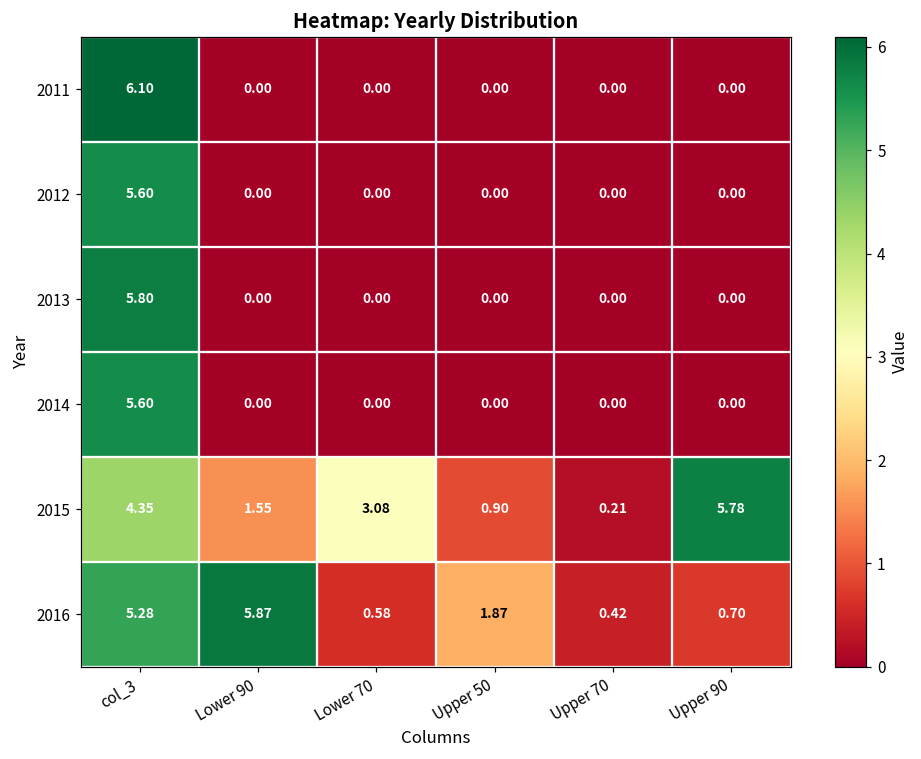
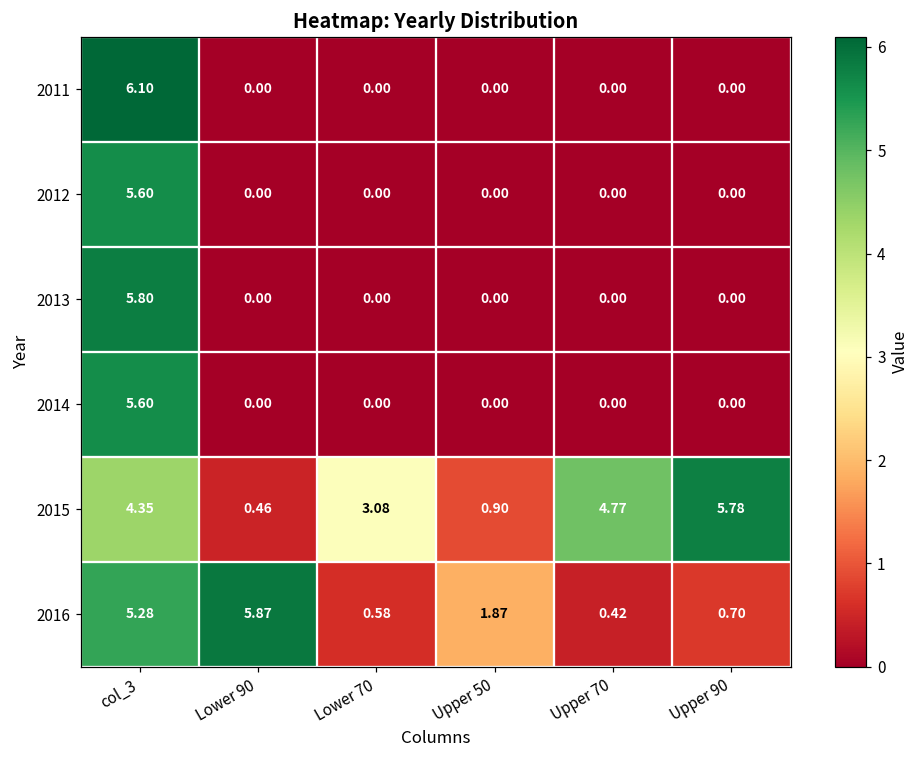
2015, Lower 90: 1.55 -> 0.46
2015, Upper 70: 0.21 -> 4.77
